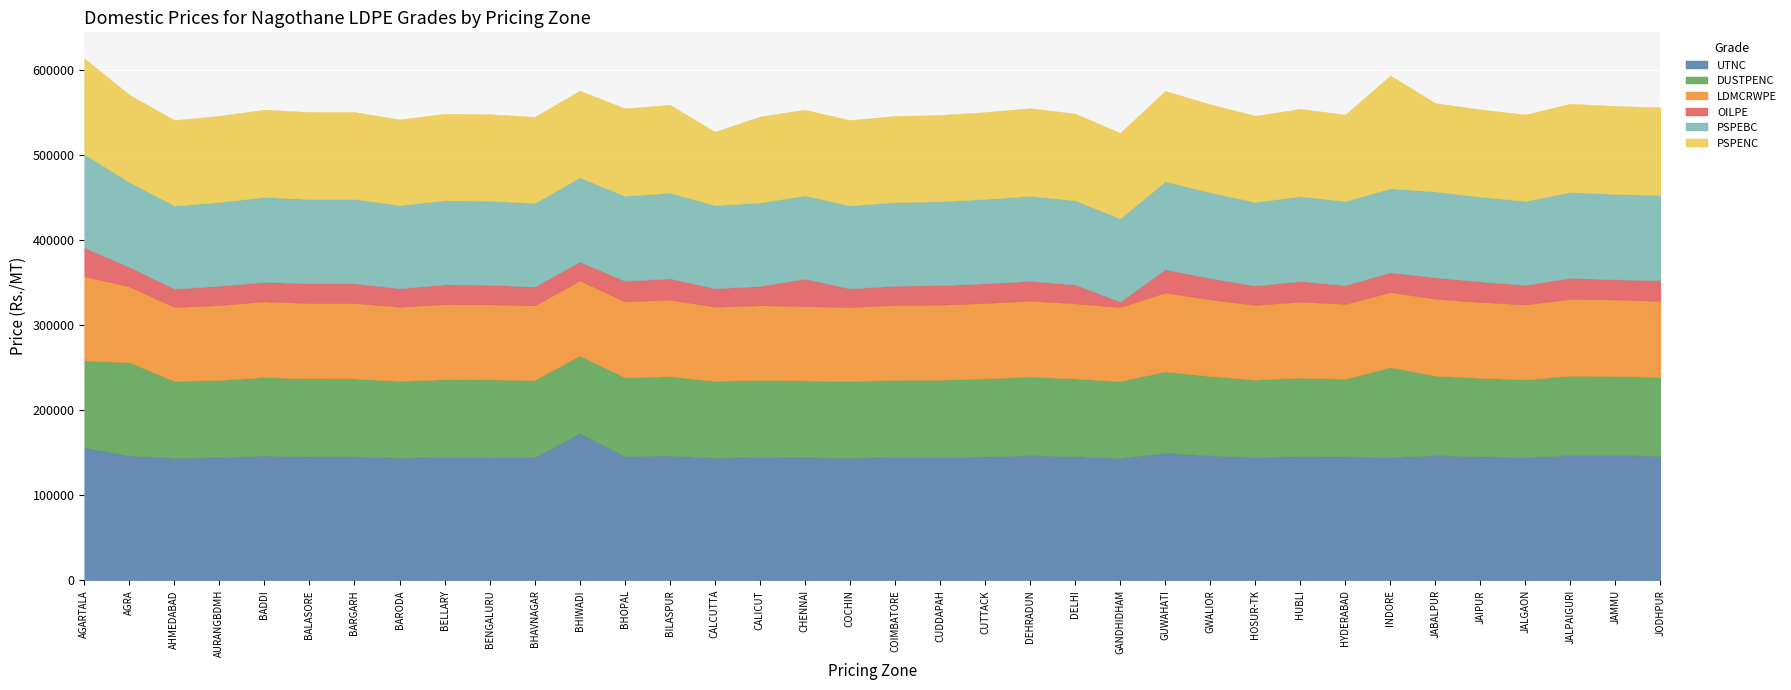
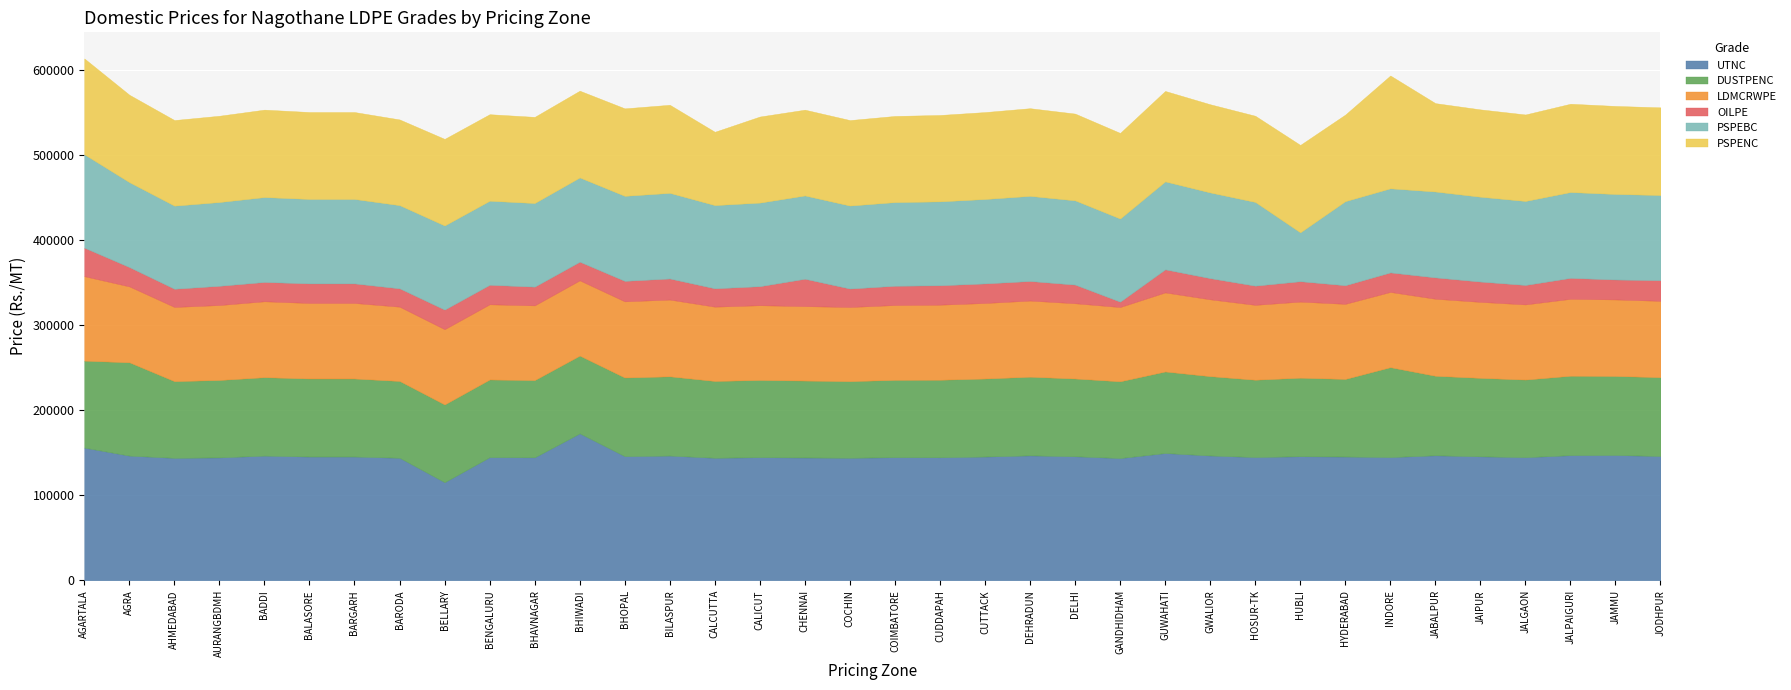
UTNC, BELLARY: 140000 -> 120000
PSPEBC, HUBLI: 100000 -> 60000
